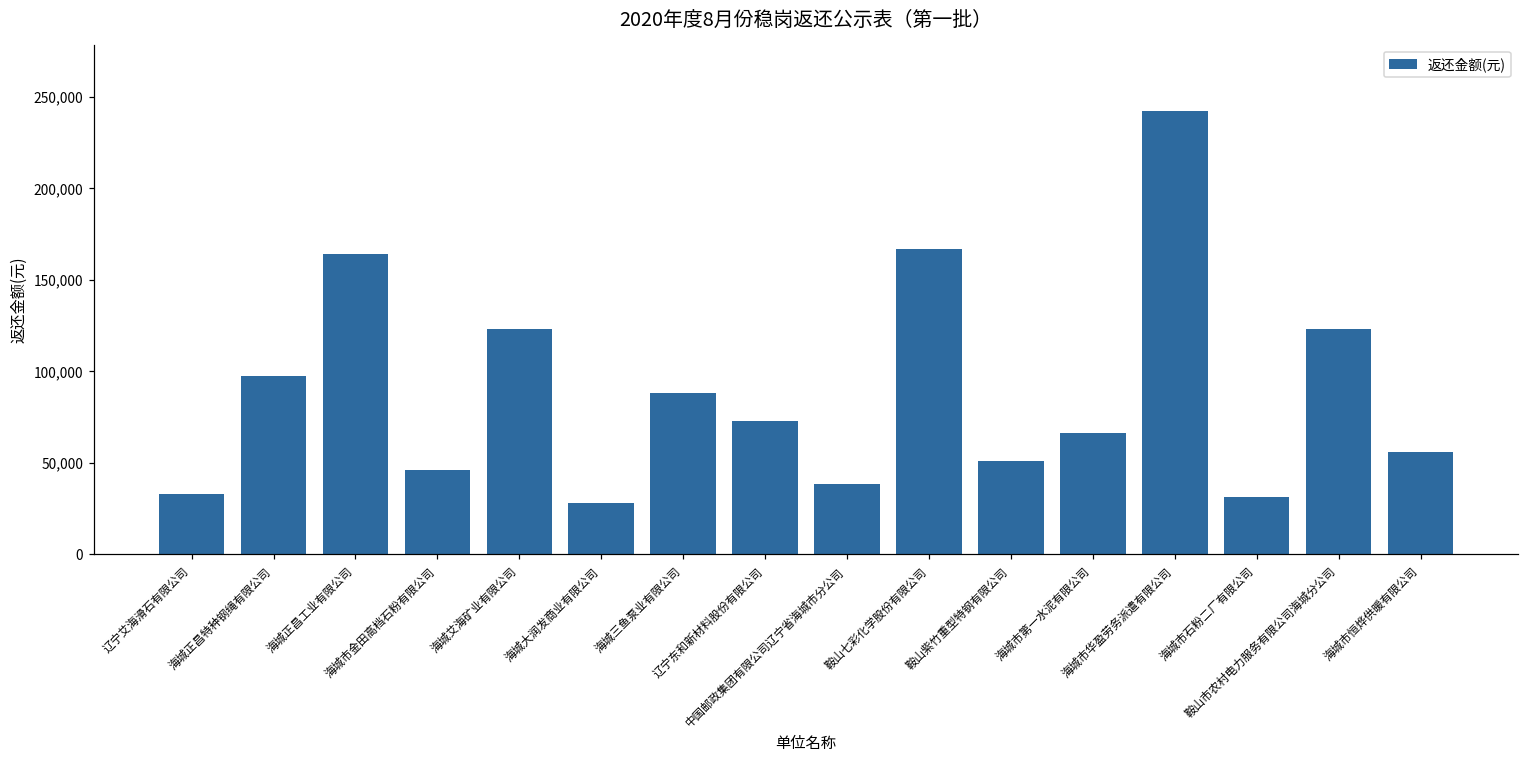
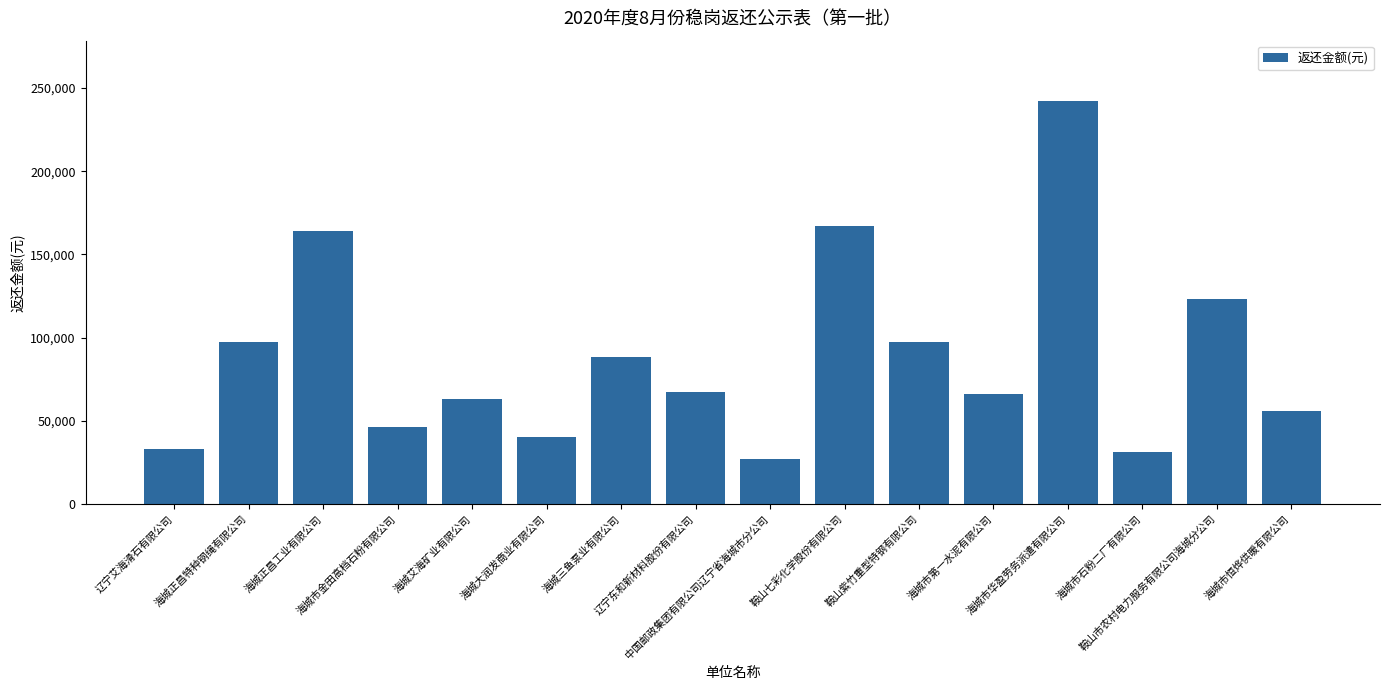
海城艾海矿业有限公司: 123,000 -> 63,000
海城大润发商业有限公司: 28,000 -> 40,000
辽宁东和新材料股份有限公司: 73,000 -> 67,000
中国邮政集团有限公司辽宁省海城市分公司: 39,000 -> 27,000
鞍山紫竹重型特钢有限公司: 51,000 -> 97,000
